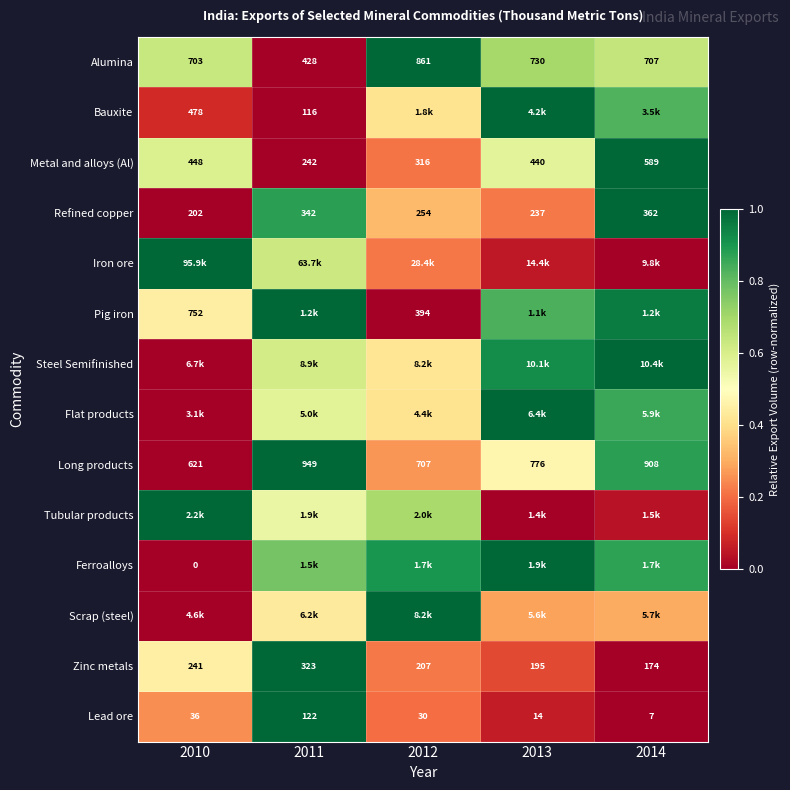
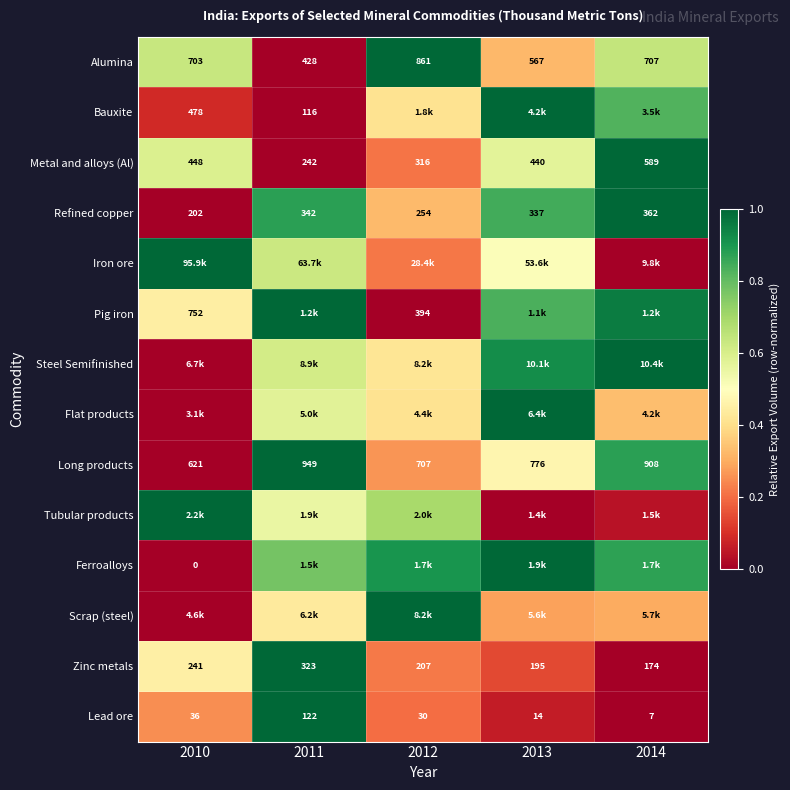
Alumina, 2013: 730 -> 567
Refined copper, 2013: 237 -> 337
Iron ore, 2013: 14.4k -> 53.6k
Flat products, 2014: 5.9k -> 4.2k
